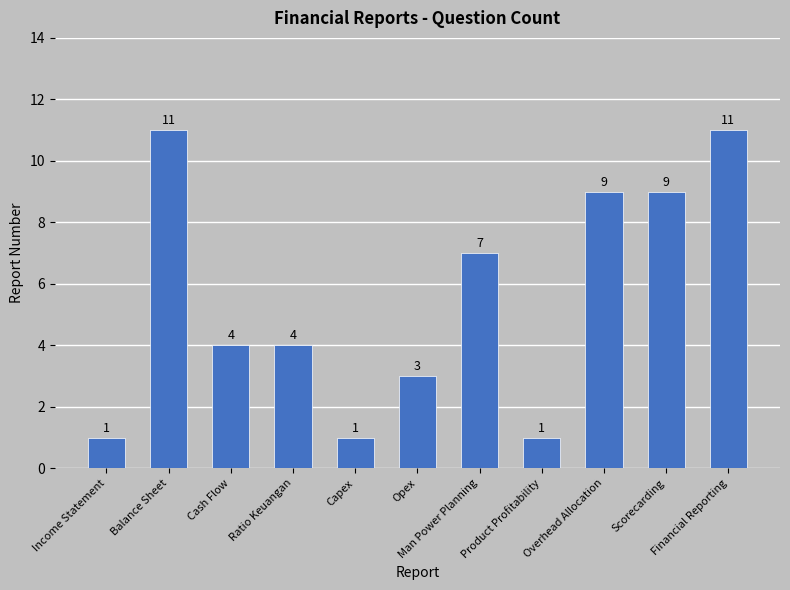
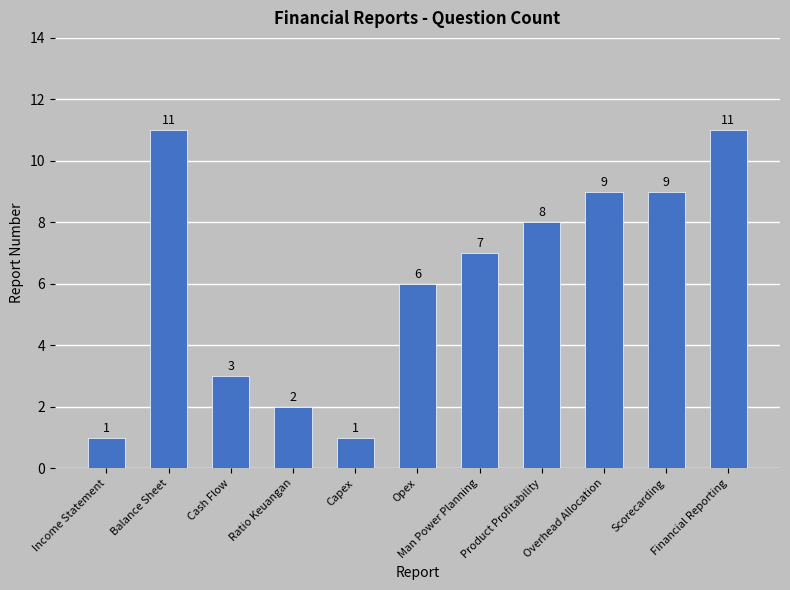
Cash Flow: 4 -> 3
Ratio Keuangan: 4 -> 2
Opex: 3 -> 6
Product Profitability: 1 -> 8
